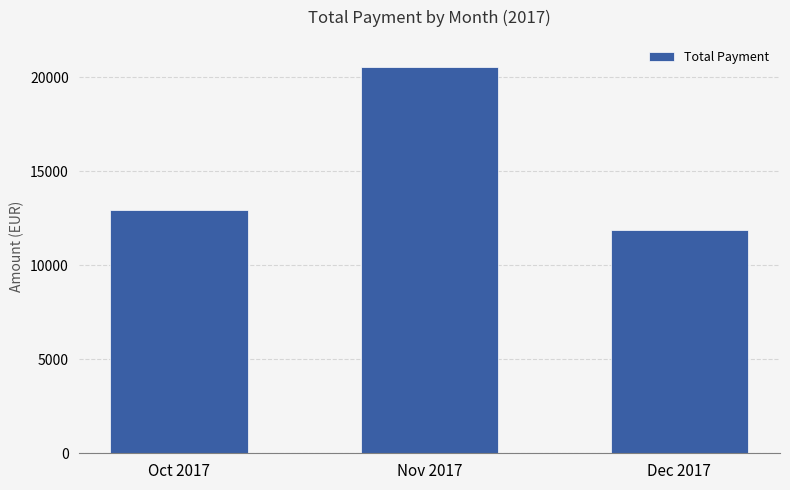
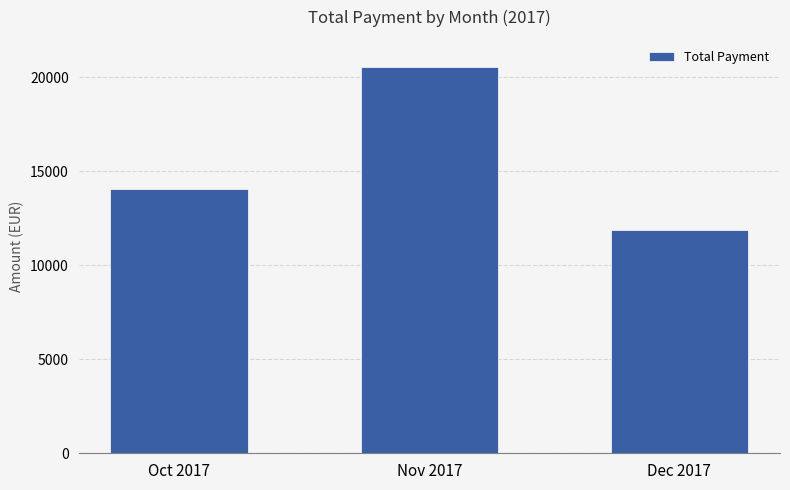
Oct 2017: 12900 -> 14100
